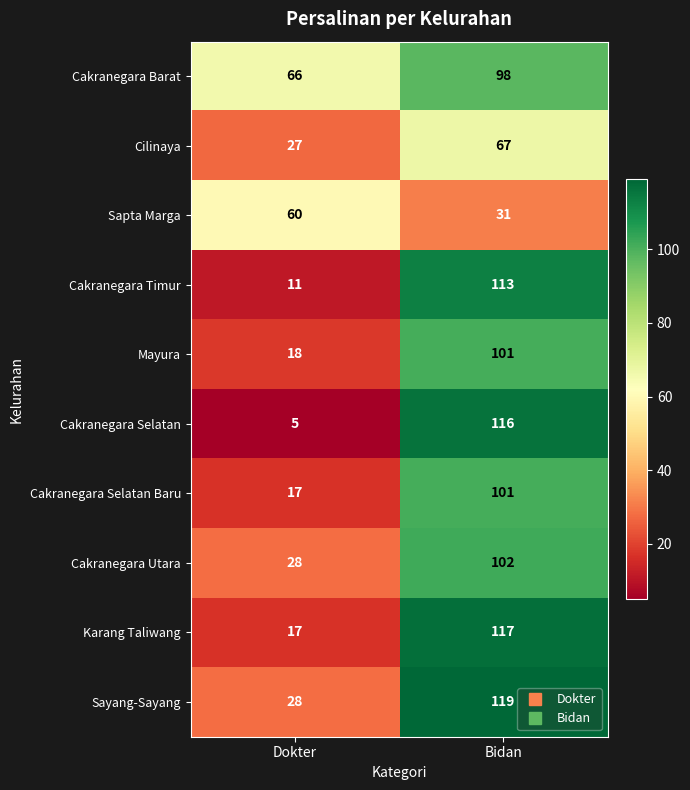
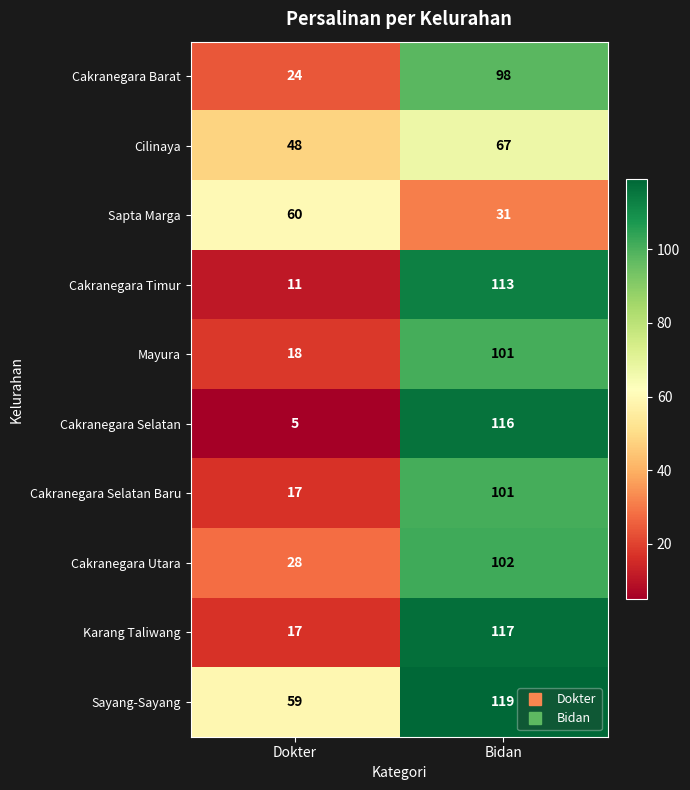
Cakranegara Barat, Dokter: 66 -> 24
Cilinaya, Dokter: 27 -> 48
Sayang-Sayang, Dokter: 28 -> 59
